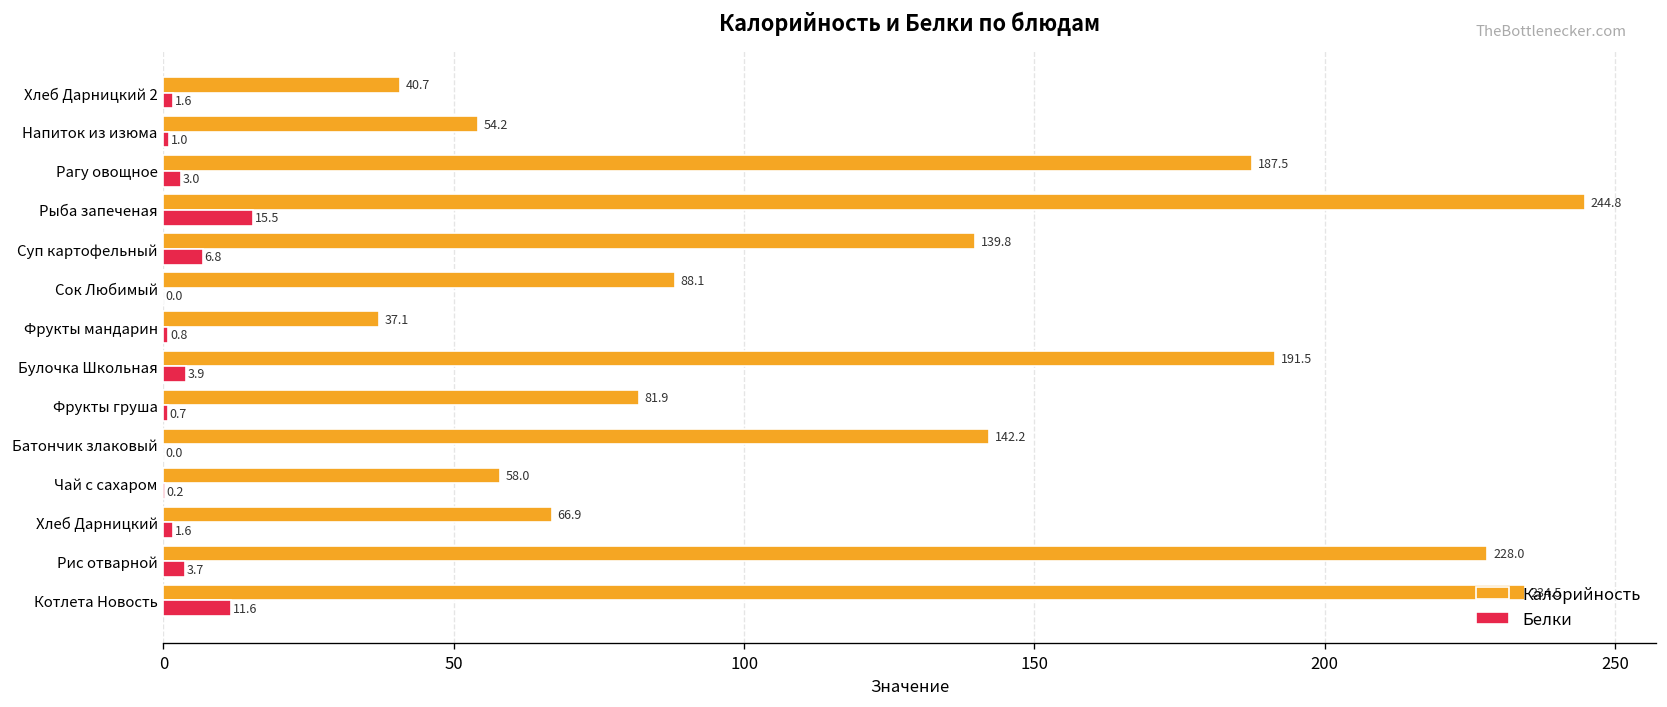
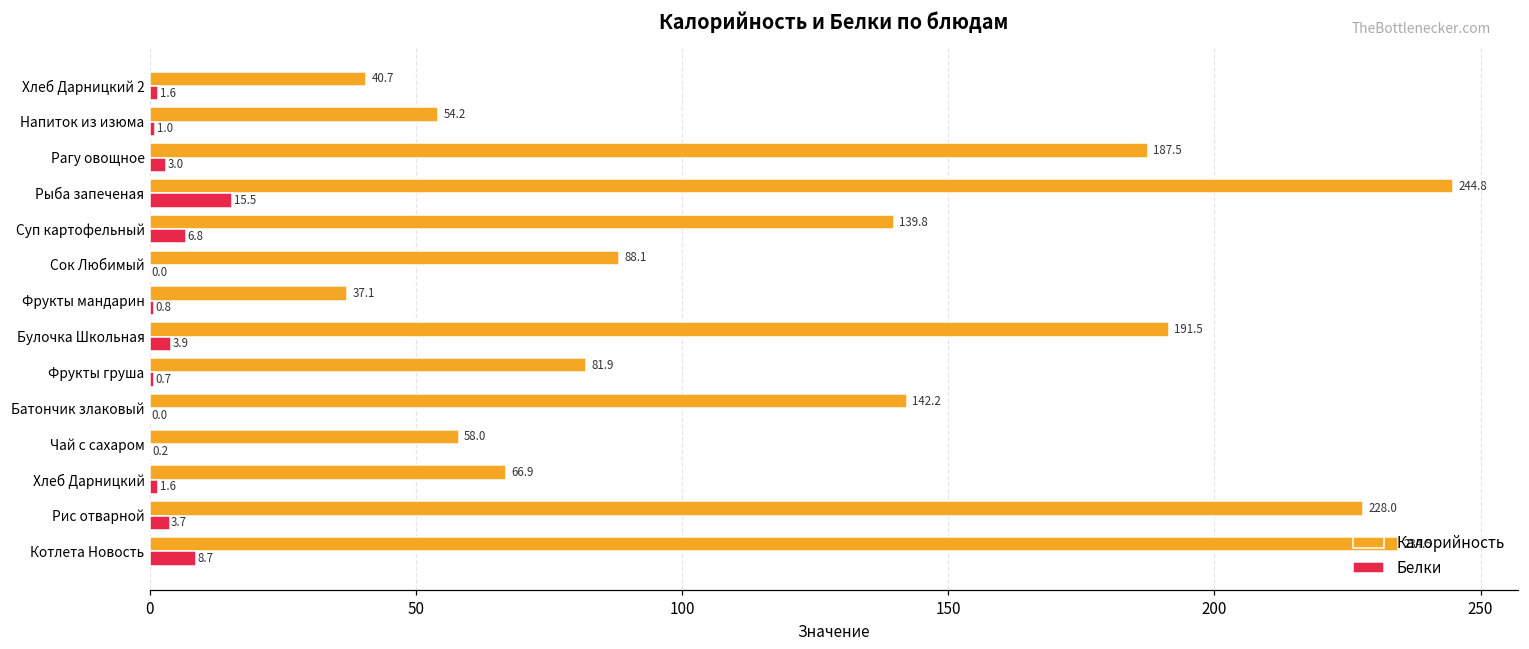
Белки, Котлета Новость: 11.6 -> 8.7
